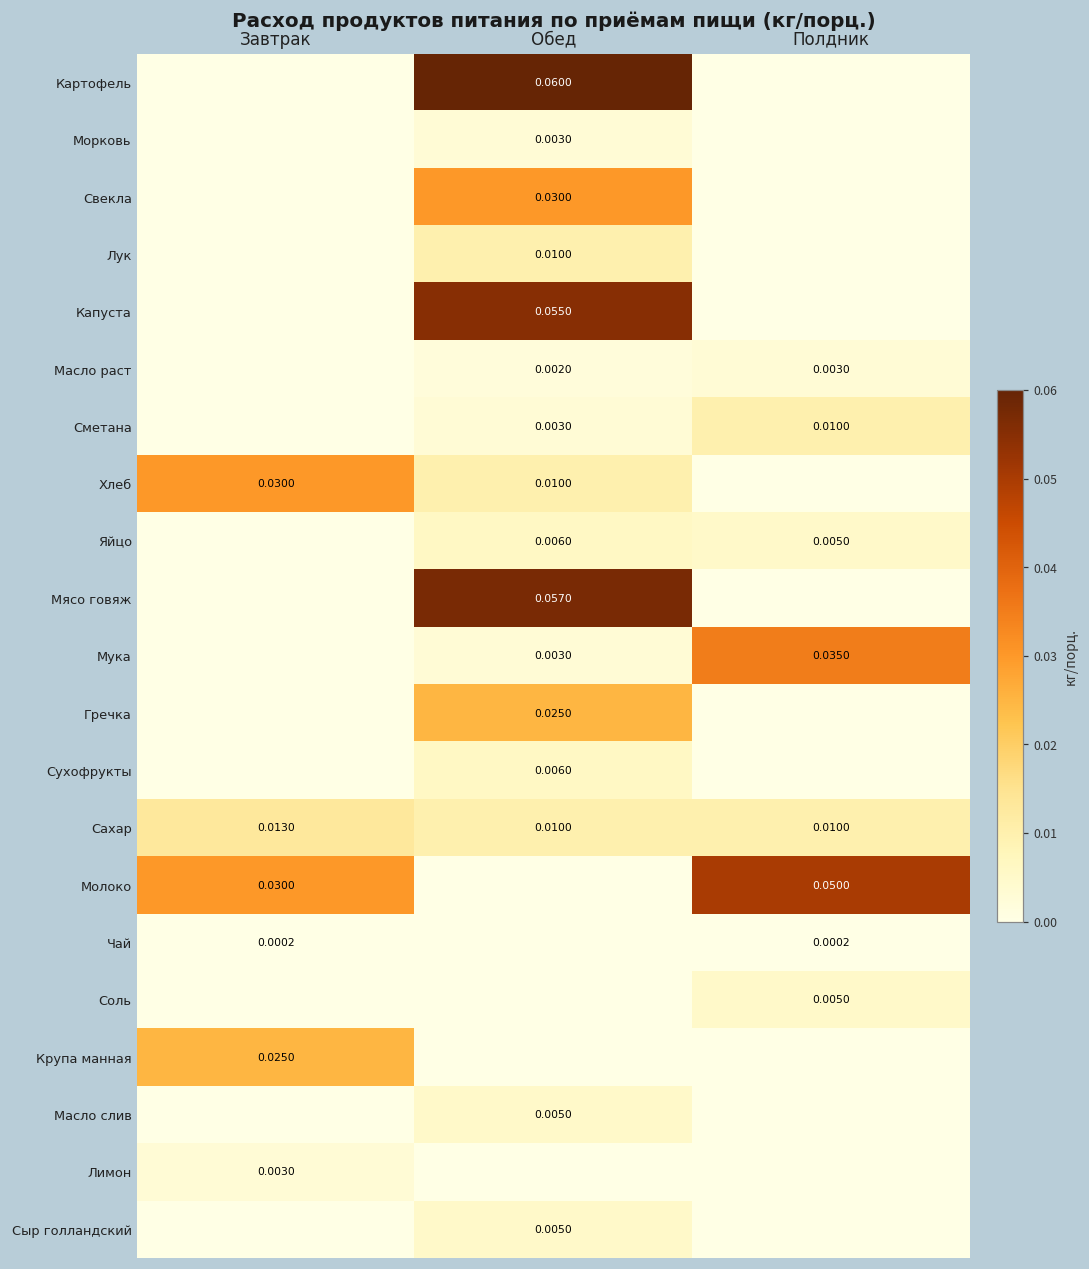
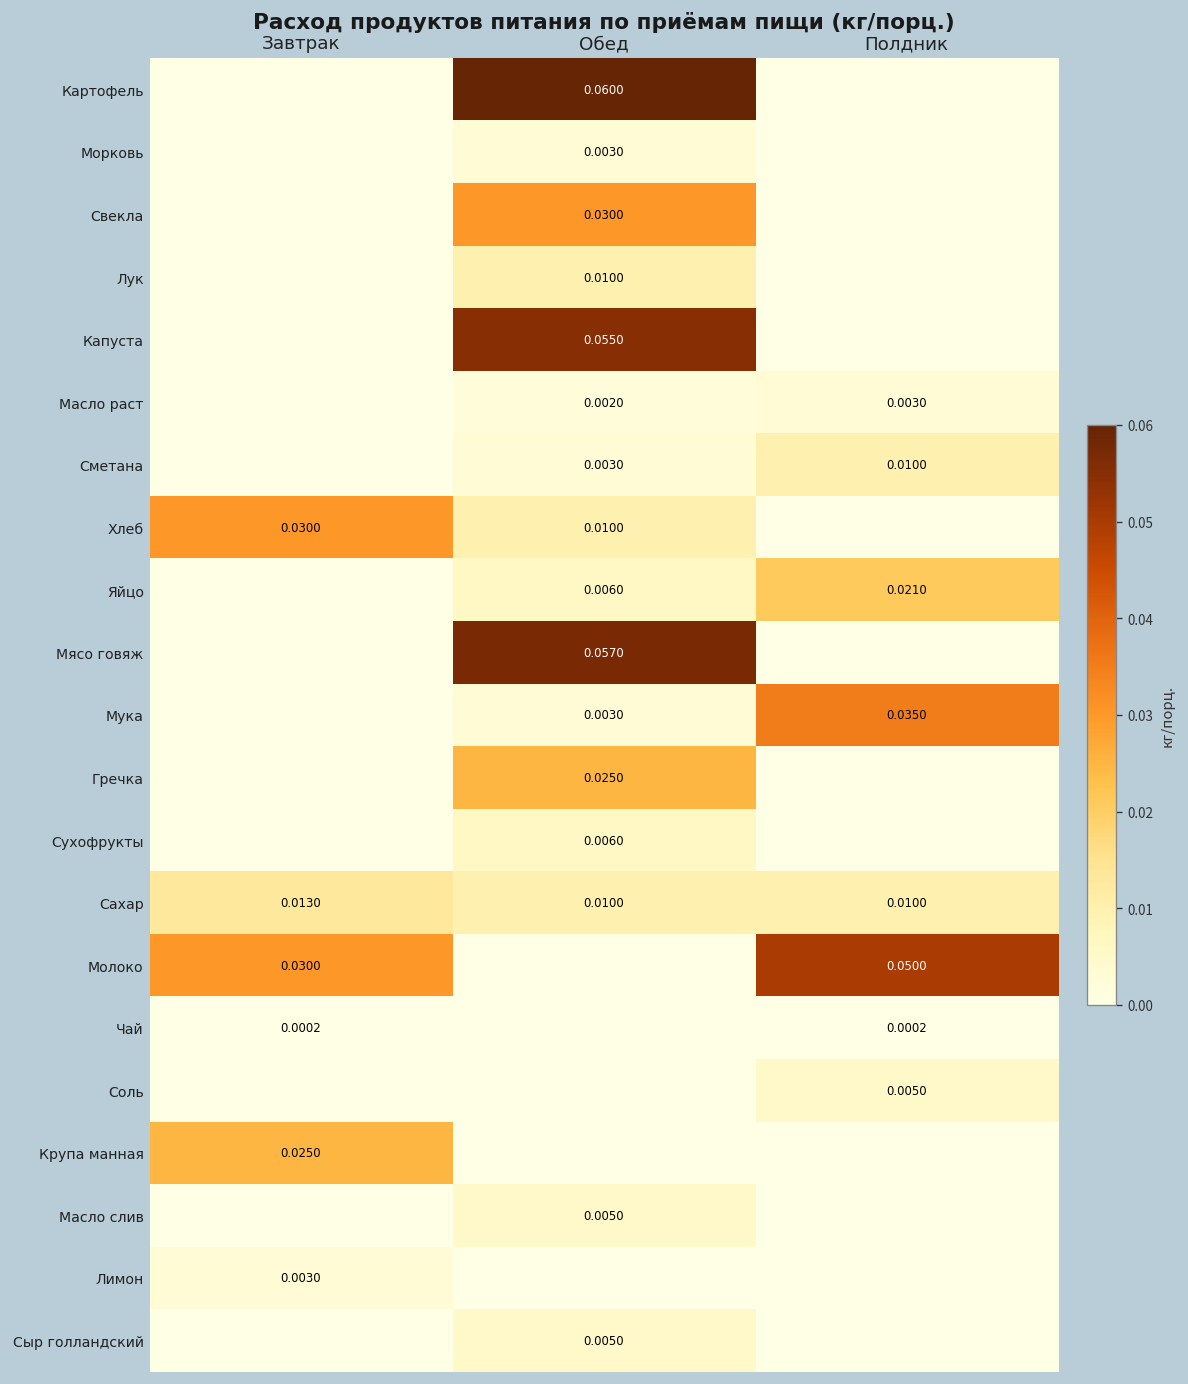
Яйцо, Полдник: 0.0050 -> 0.0210
